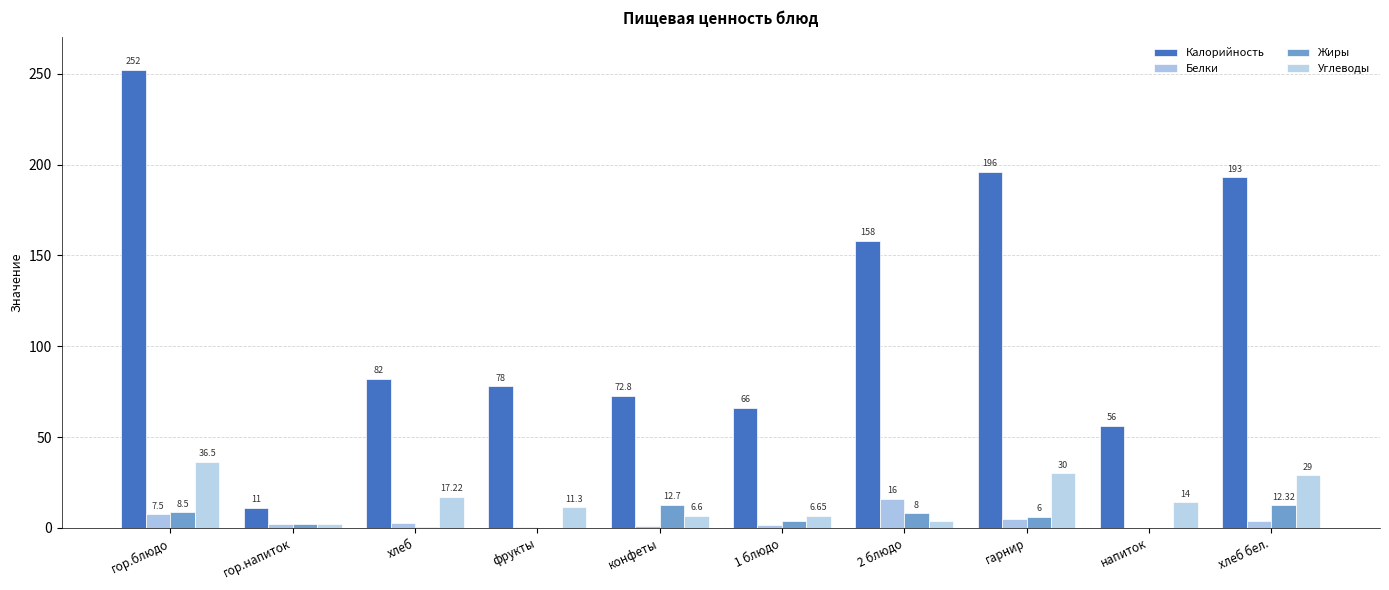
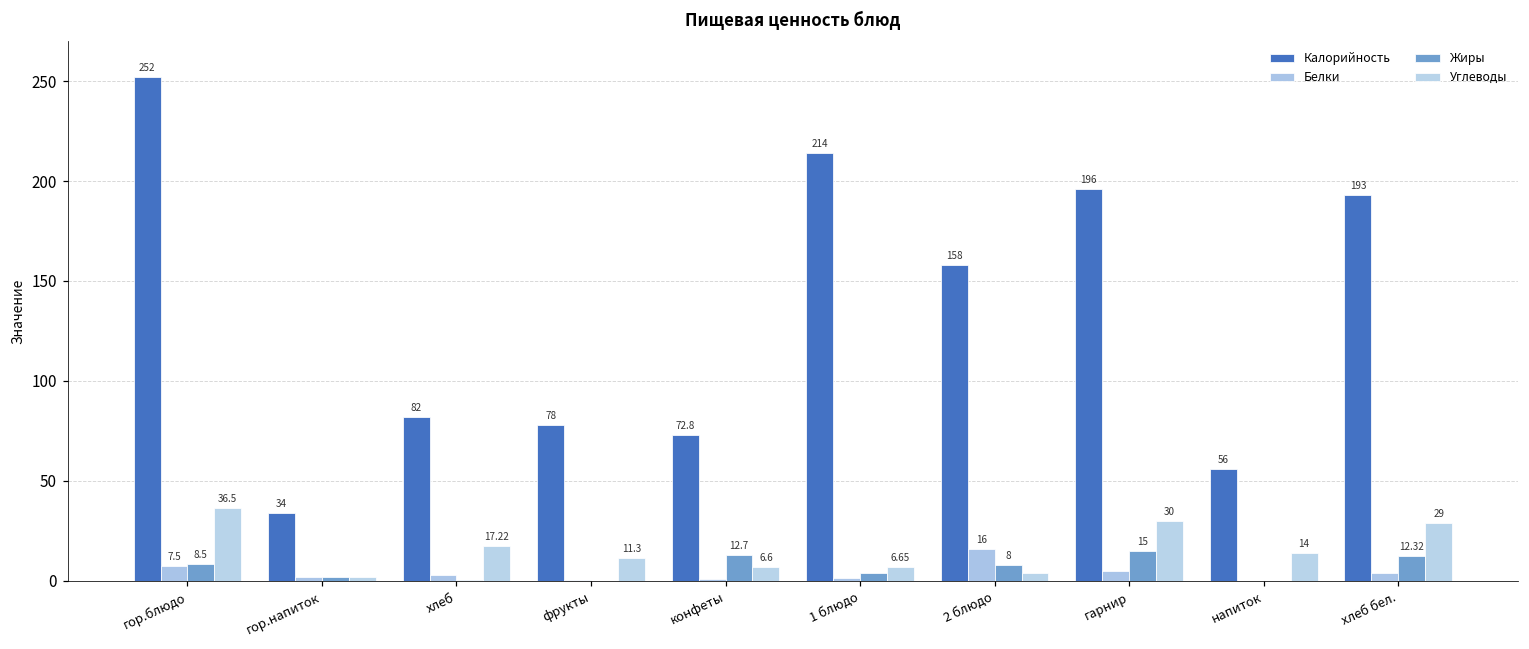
Калорийность, гор.напиток: 11 -> 34
Калорийность, 1 блюдо: 66 -> 214
Жиры, гарнир: 6 -> 15
